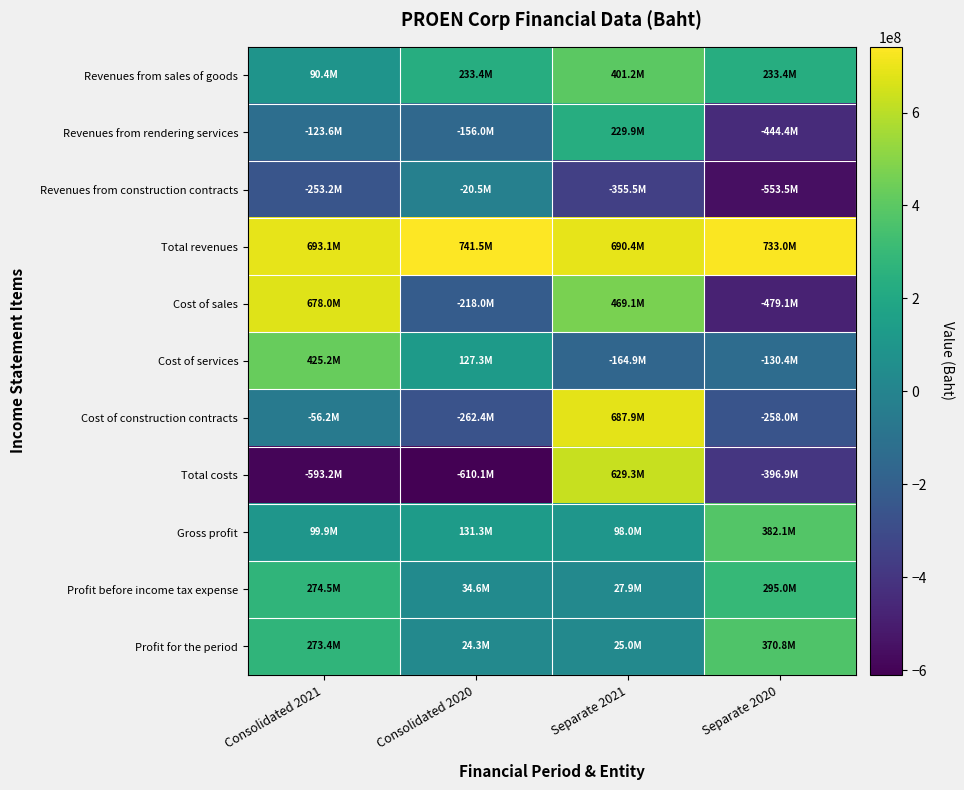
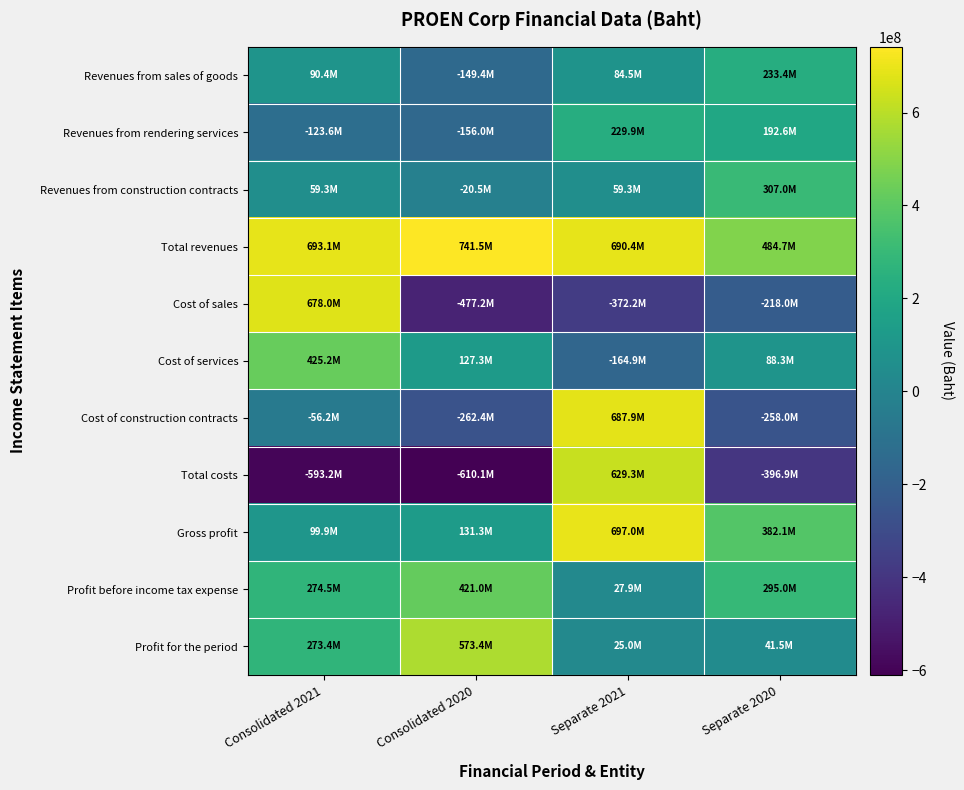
Revenues from sales of goods, Consolidated 2020: 233.4M -> -149.4M
Revenues from sales of goods, Separate 2021: 401.2M -> 84.5M
Revenues from rendering services, Separate 2020: -444.4M -> 192.6M
Revenues from construction contracts, Consolidated 2021: -253.2M -> 59.3M
Revenues from construction contracts, Separate 2021: -355.5M -> 59.3M
Revenues from construction contracts, Separate 2020: -553.5M -> 307.0M
Total revenues, Separate 2020: 733.0M -> 484.7M
Cost of sales, Consolidated 2020: -218.0M -> -477.2M
Cost of sales, Separate 2021: 469.1M -> -372.2M
Cost of sales, Separate 2020: -479.1M -> -218.0M
Cost of services, Separate 2020: -130.4M -> 88.3M
Gross profit, Separate 2021: 98.0M -> 697.0M
Profit before income tax expense, Consolidated 2020: 34.6M -> 421.0M
Profit for the period, Consolidated 2020: 24.3M -> 573.4M
Profit for the period, Separate 2020: 370.8M -> 41.5M
